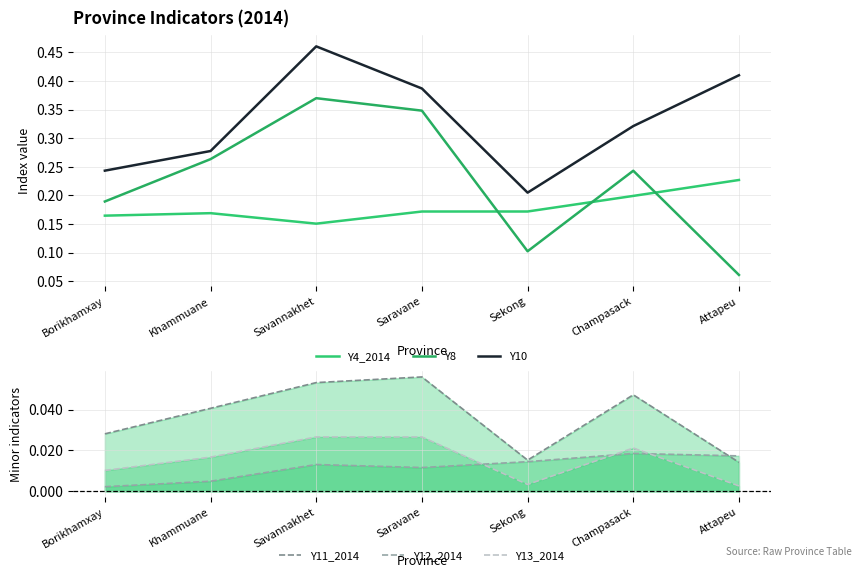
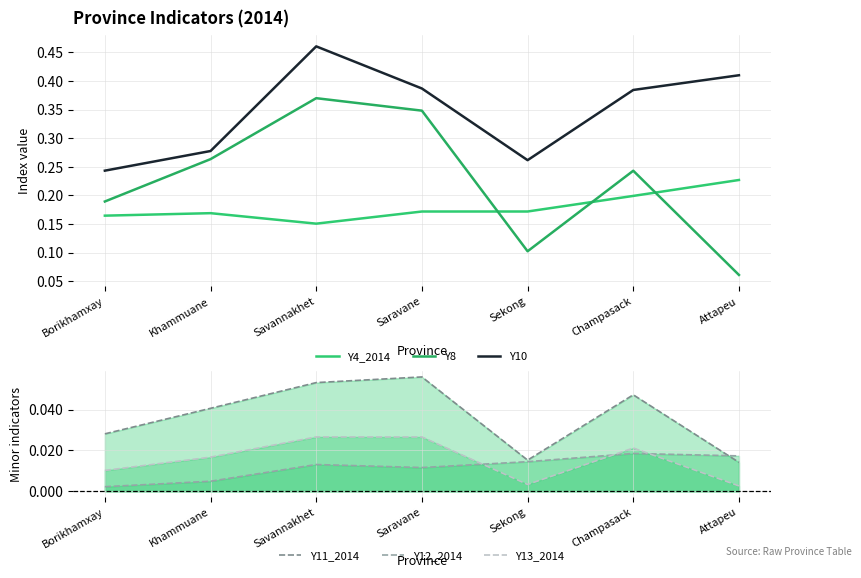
Province Indicators (2014), Y10, Sekong: 0.20 -> 0.26
Province Indicators (2014), Y10, Champasack: 0.32 -> 0.38
